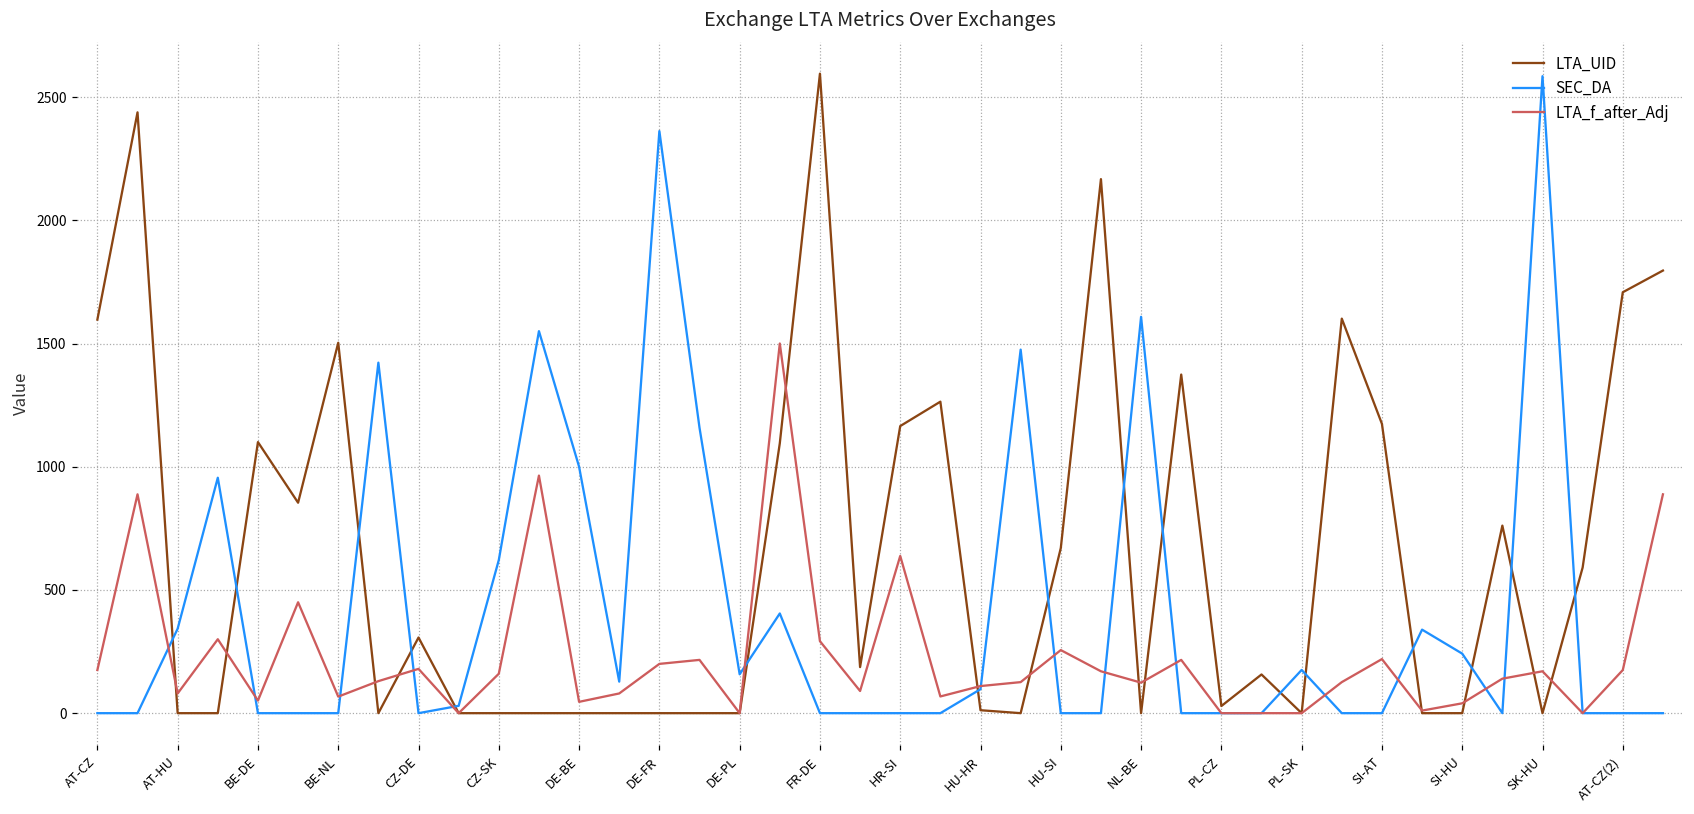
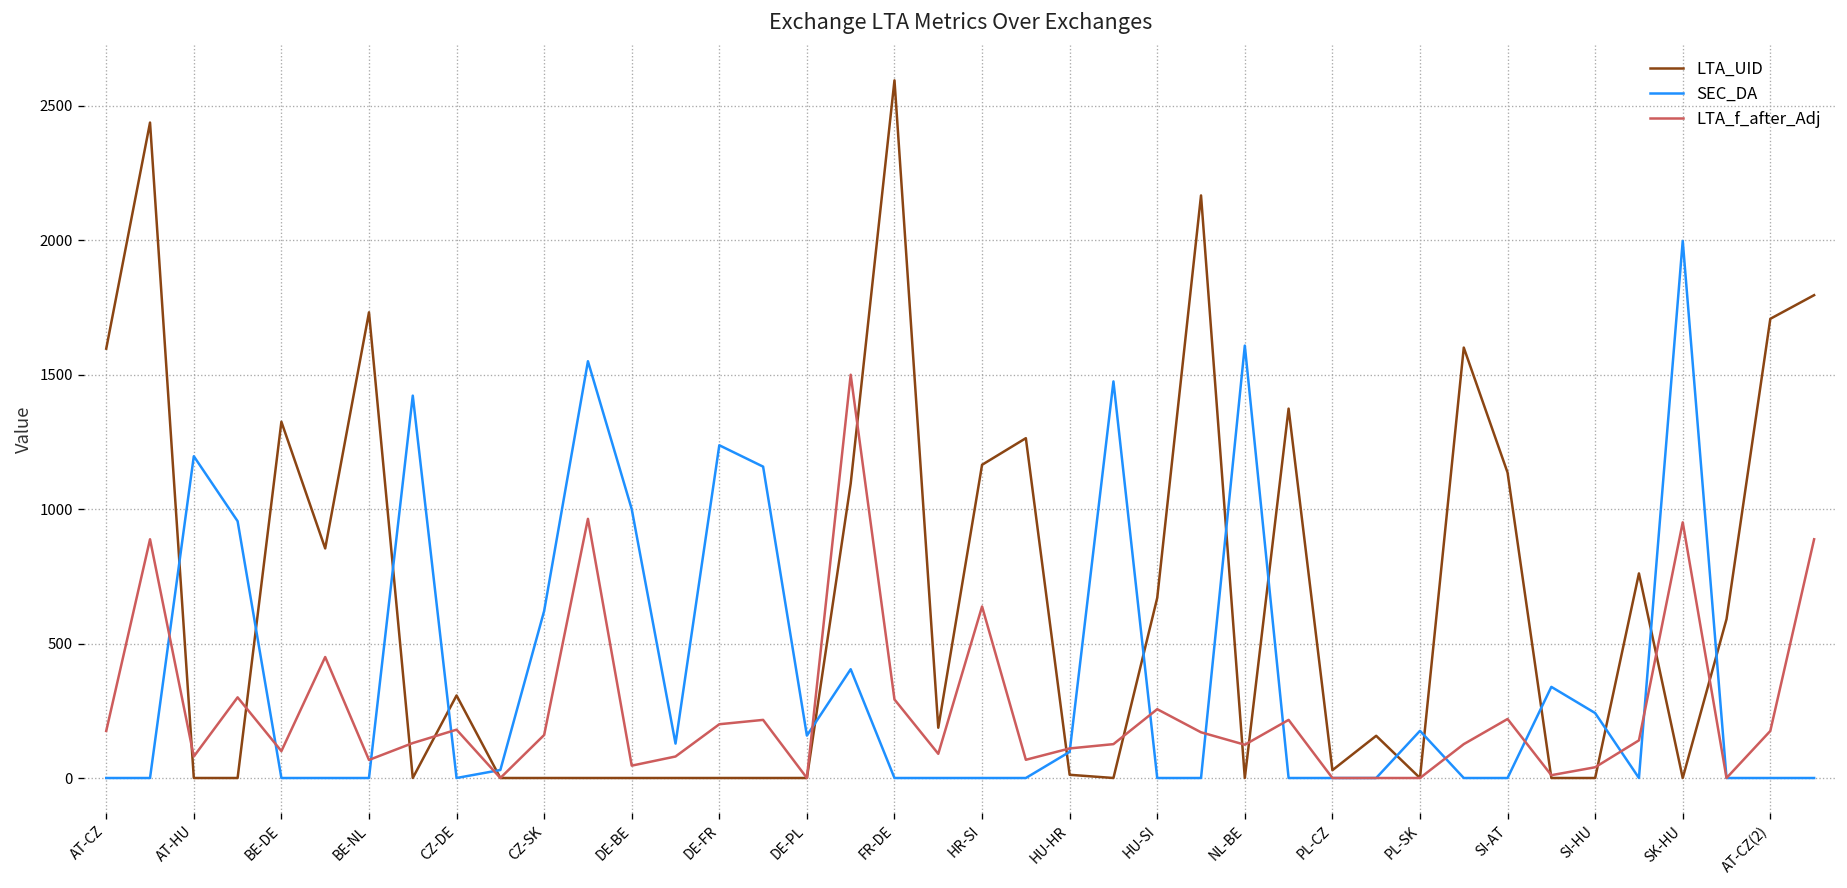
SEC_DA, AT-HU: 340 -> 1200
LTA_UID, BE-DE: 1100 -> 1330
LTA_f_after_Adj, BE-DE: 50 -> 100
LTA_UID, BE-NL: 1500 -> 1730
SEC_DA, DE-FR: 2360 -> 1240
LTA_UID, SI-AT: 1170 -> 1140
SEC_DA, SK-HU: 2580 -> 2000
LTA_f_after_Adj, SK-HU: 170 -> 950
